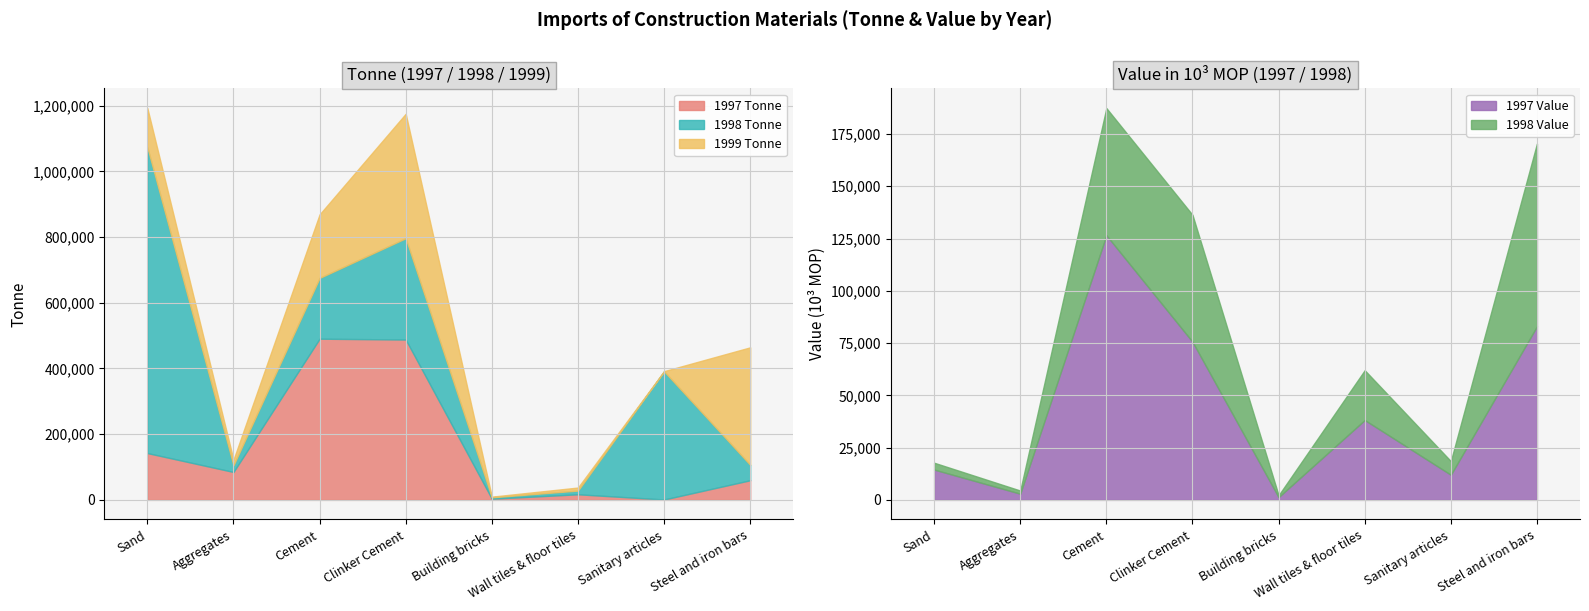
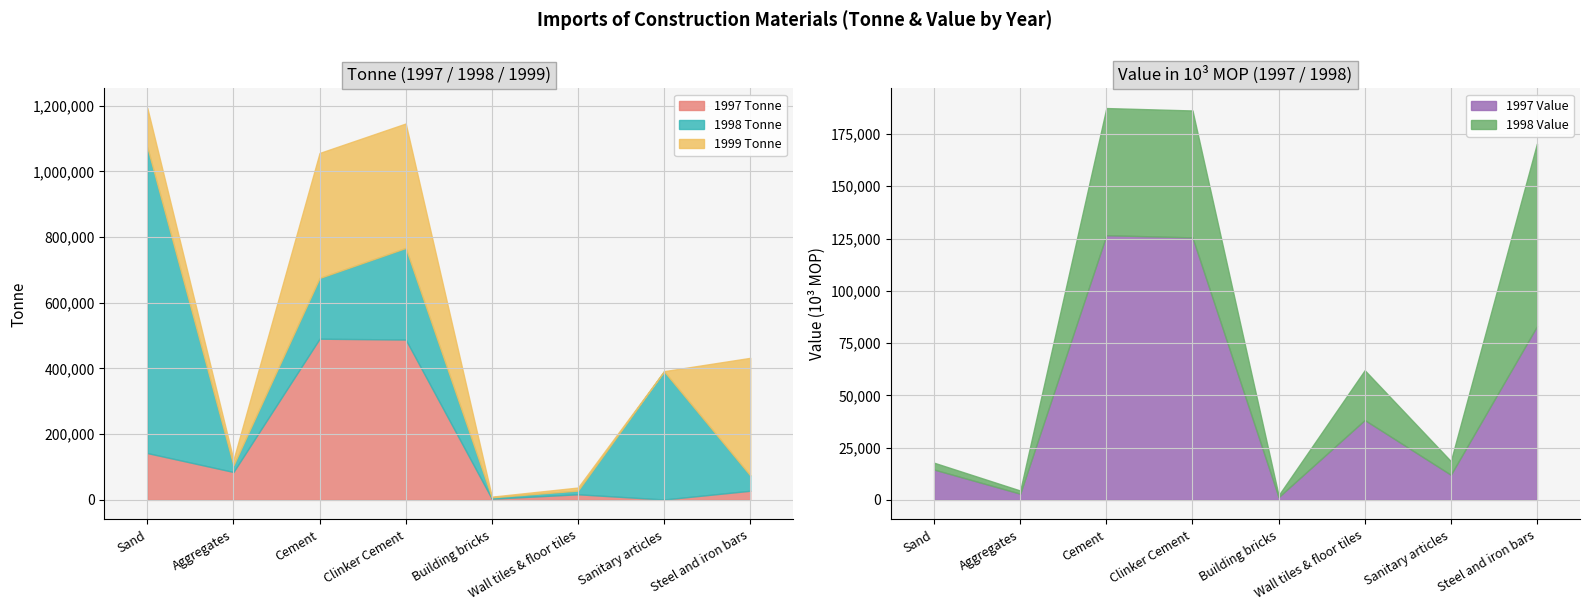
Tonne (1997 / 1998 / 1999), 1999 Tonne, Cement: 190,000 -> 380,000
Tonne (1997 / 1998 / 1999), 1998 Tonne, Clinker Cement: 310,000 -> 280,000
Tonne (1997 / 1998 / 1999), 1997 Tonne, Steel and iron bars: 60,000 -> 30,000
Value in 10³ MOP (1997 / 1998), 1997 Value, Clinker Cement: 76,000 -> 126,000
